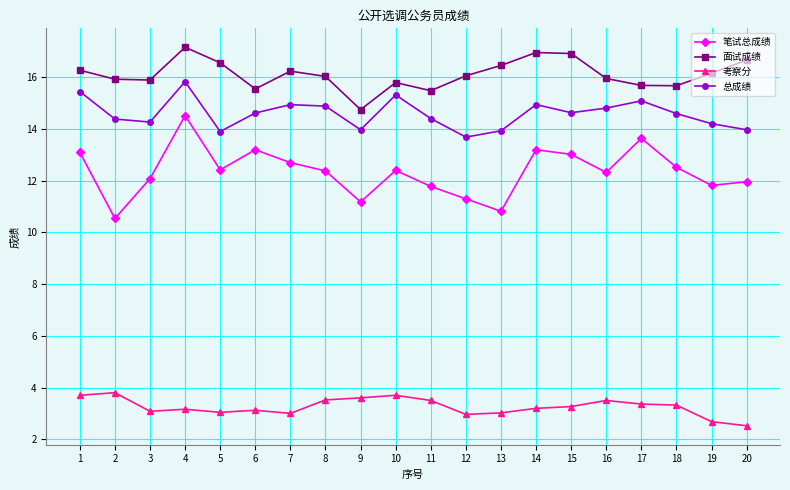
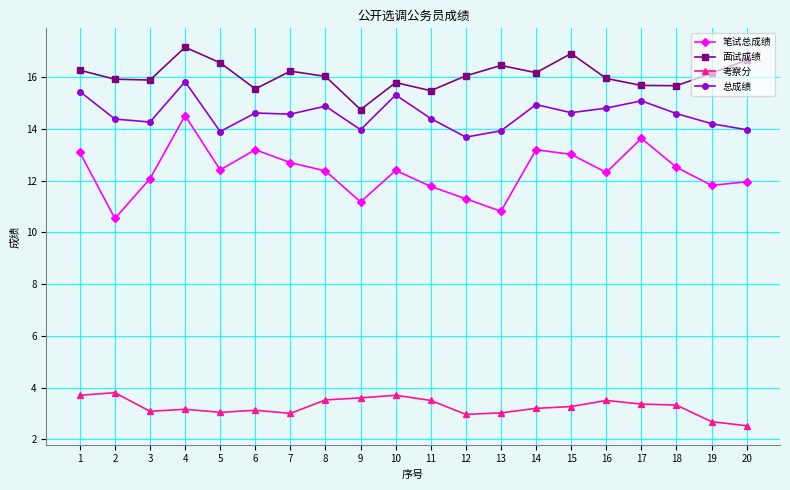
总成绩, 7: 14.9 -> 14.6
面试成绩, 14: 17.0 -> 16.2
